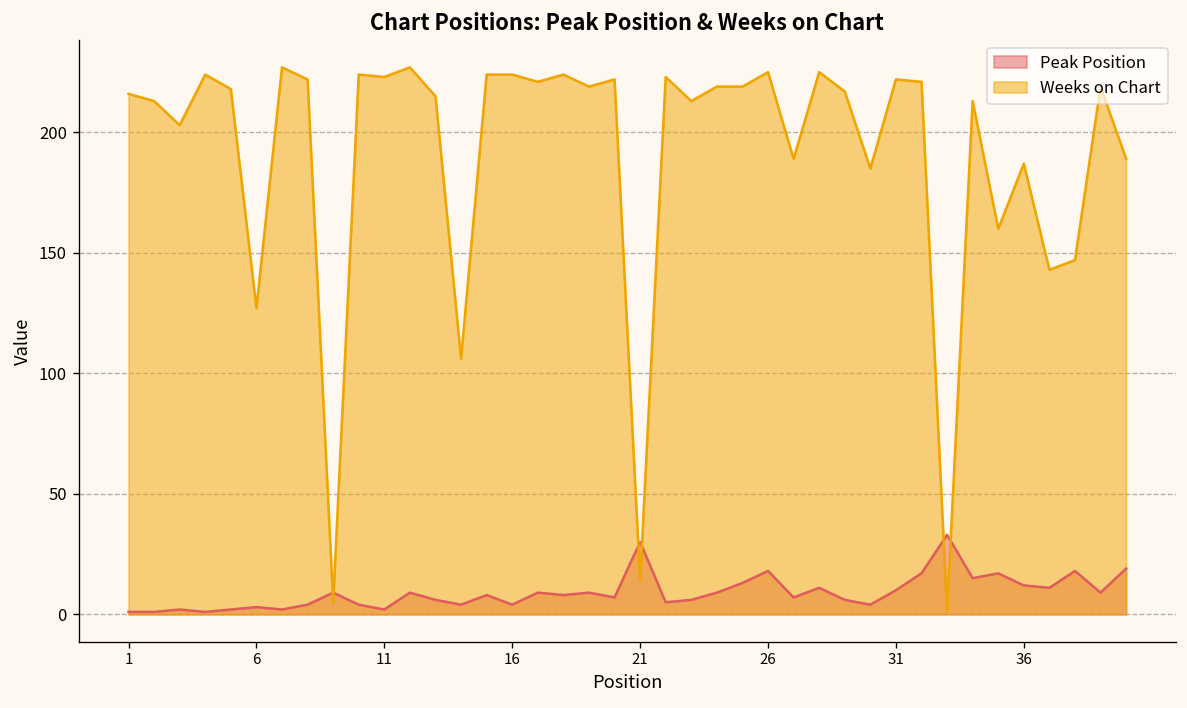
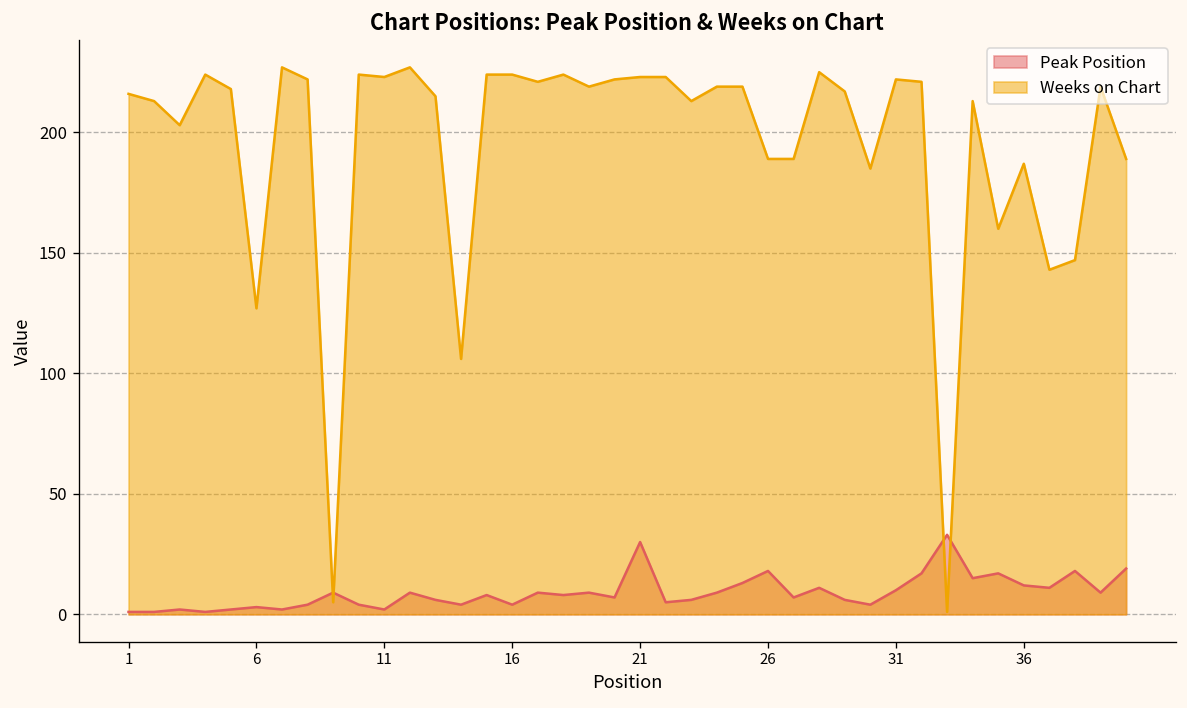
Weeks on Chart, 21: 14 -> 223
Weeks on Chart, 26: 225 -> 189
